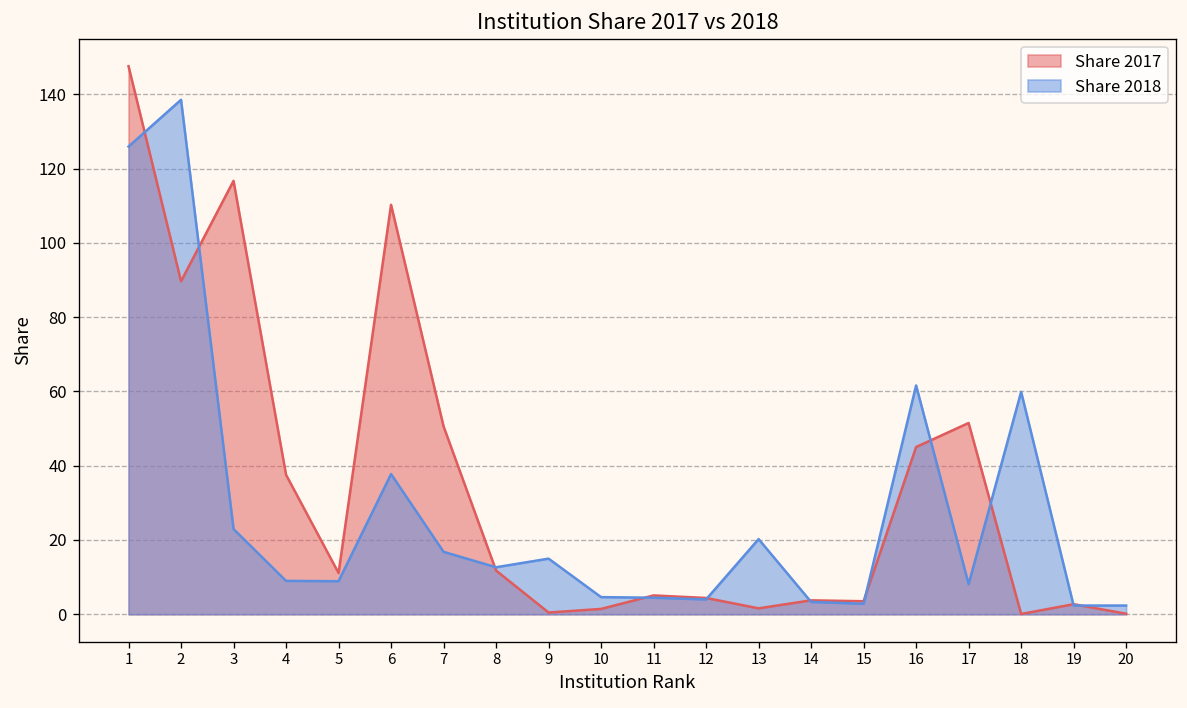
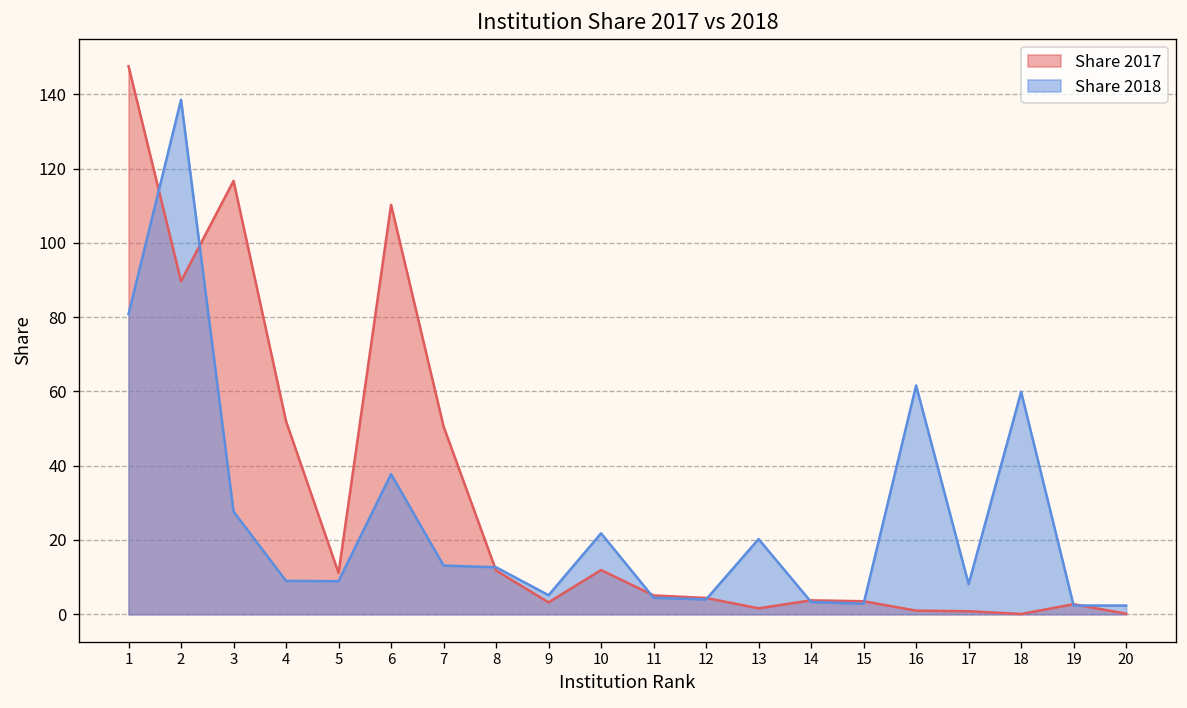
Share 2018, 1: 126 -> 81
Share 2018, 3: 23 -> 28
Share 2017, 4: 38 -> 52
Share 2018, 7: 17 -> 13
Share 2017, 9: 0 -> 3
Share 2018, 9: 15 -> 5
Share 2017, 10: 1 -> 12
Share 2018, 10: 5 -> 22
Share 2017, 16: 45 -> 1
Share 2017, 17: 52 -> 1
